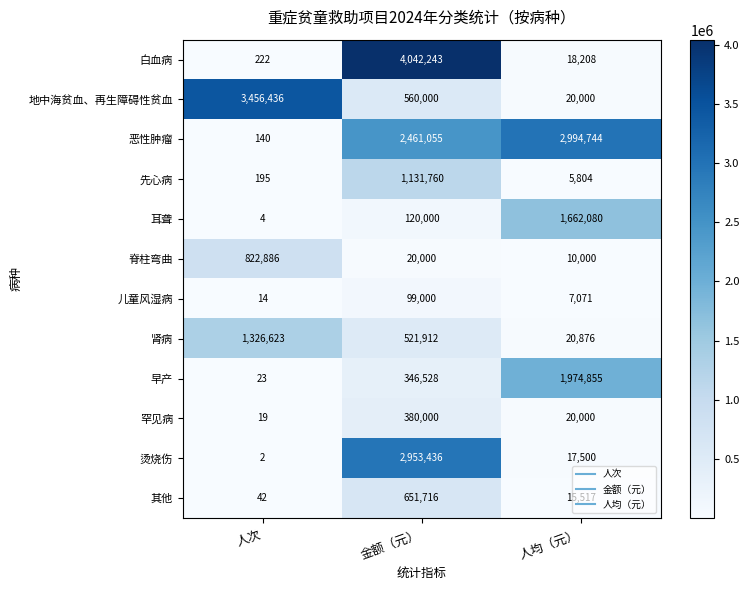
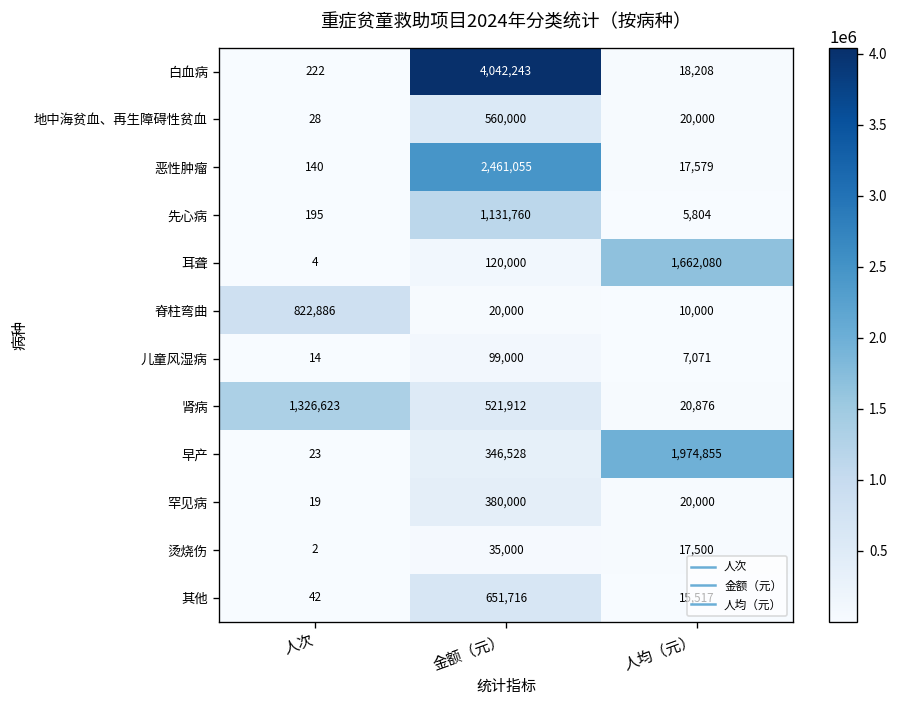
地中海贫血、再生障碍性贫血, 人次: 3,456,436 -> 28
恶性肿瘤, 人均（元）: 2,994,744 -> 17,579
烫烧伤, 金额（元）: 2,953,436 -> 35,000
